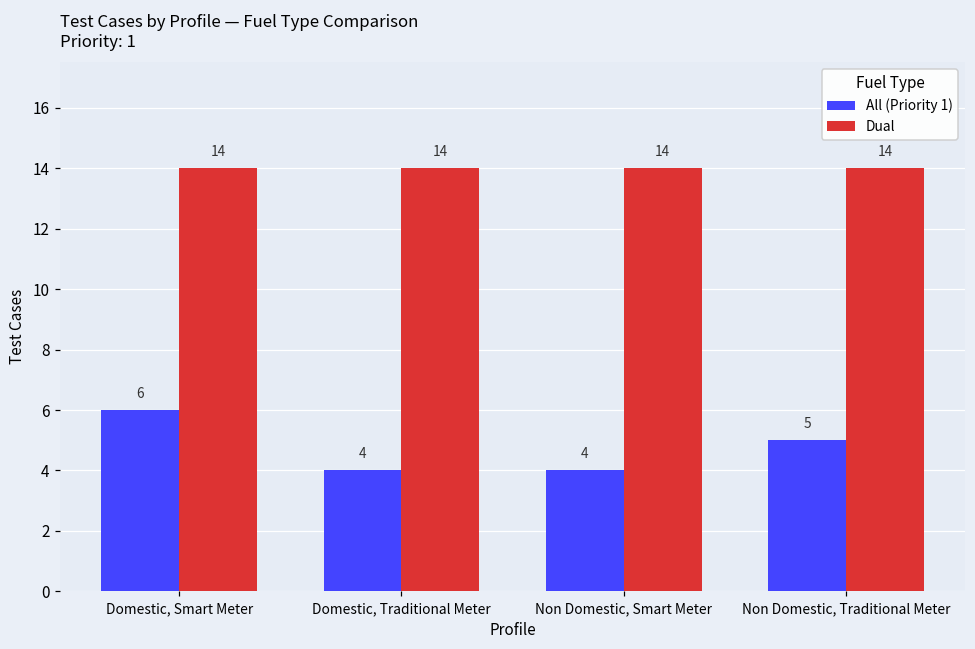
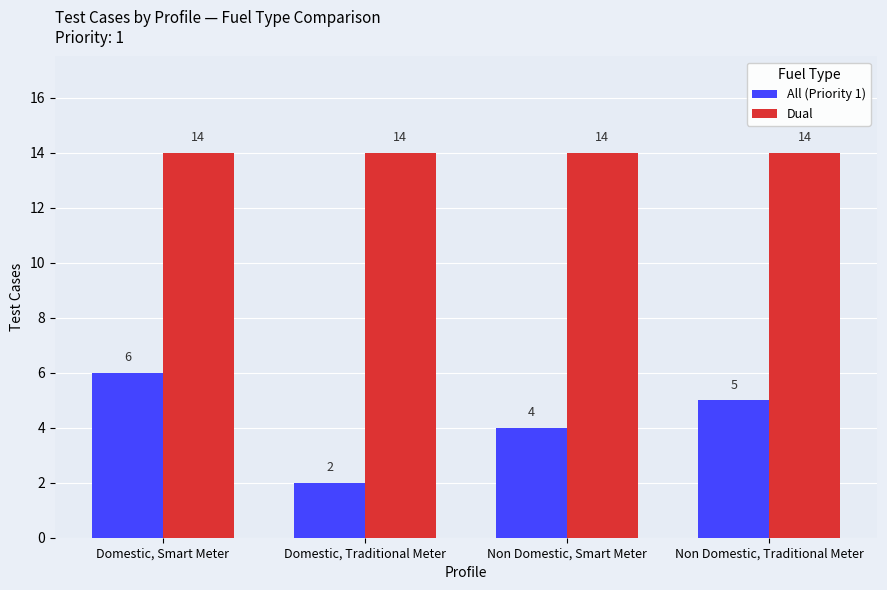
All (Priority 1), Domestic, Traditional Meter: 4 -> 2
